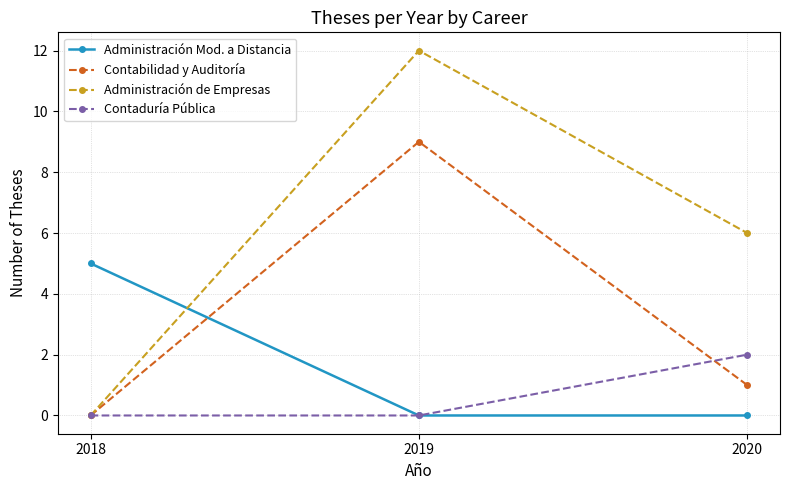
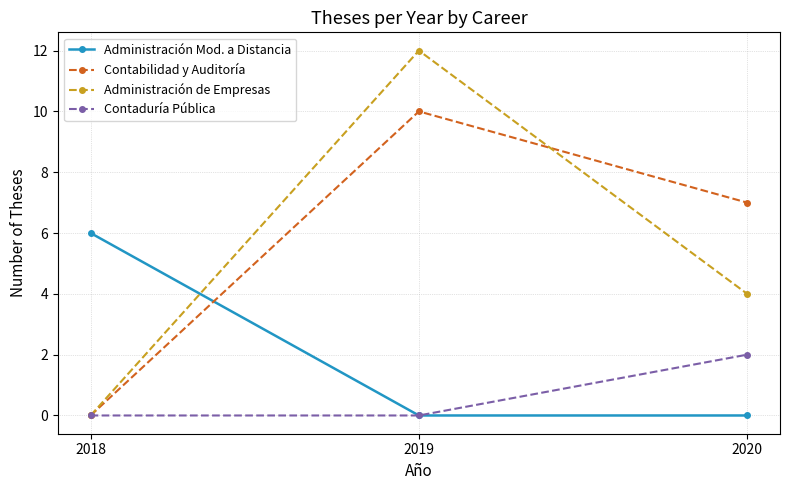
Administración Mod. a Distancia, 2018: 5 -> 6
Contabilidad y Auditoría, 2019: 9 -> 10
Contabilidad y Auditoría, 2020: 1 -> 7
Administración de Empresas, 2020: 6 -> 4
